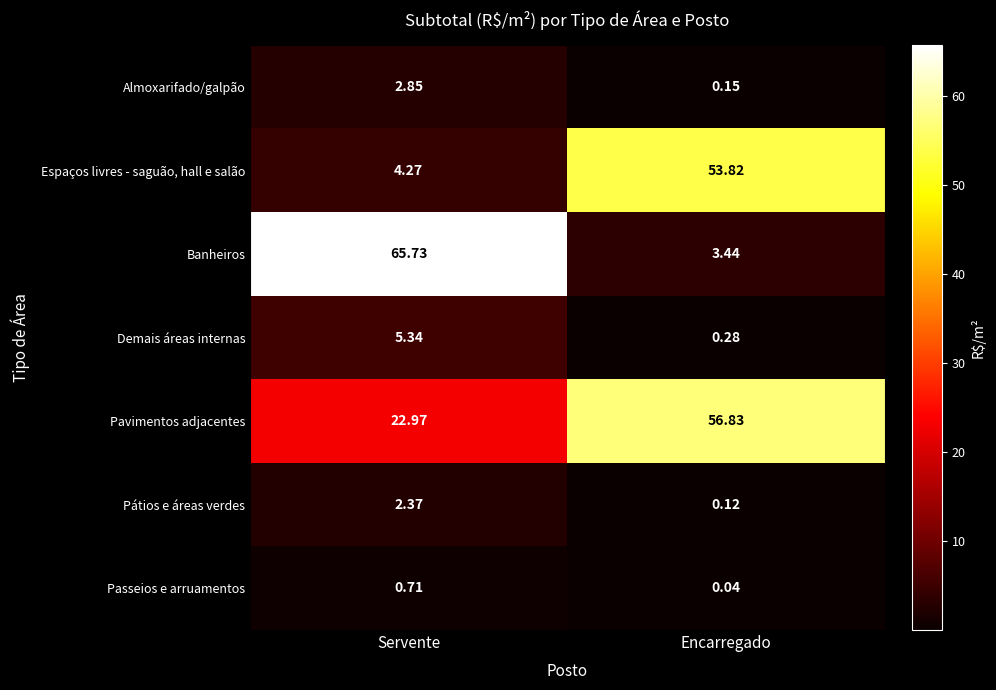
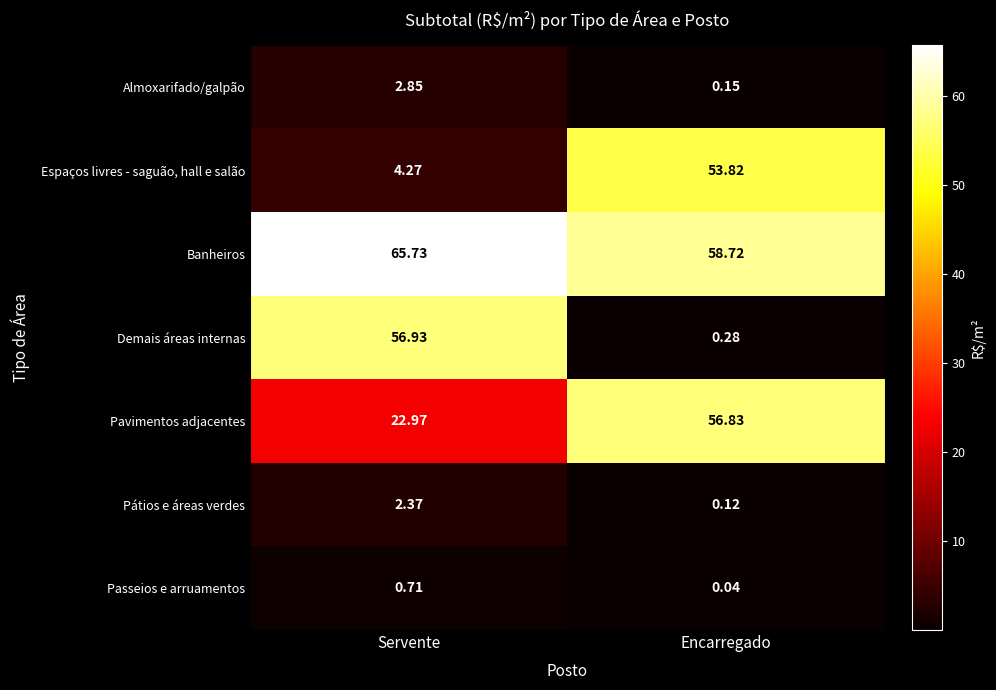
Banheiros, Encarregado: 3.44 -> 58.72
Demais áreas internas, Servente: 5.34 -> 56.93
